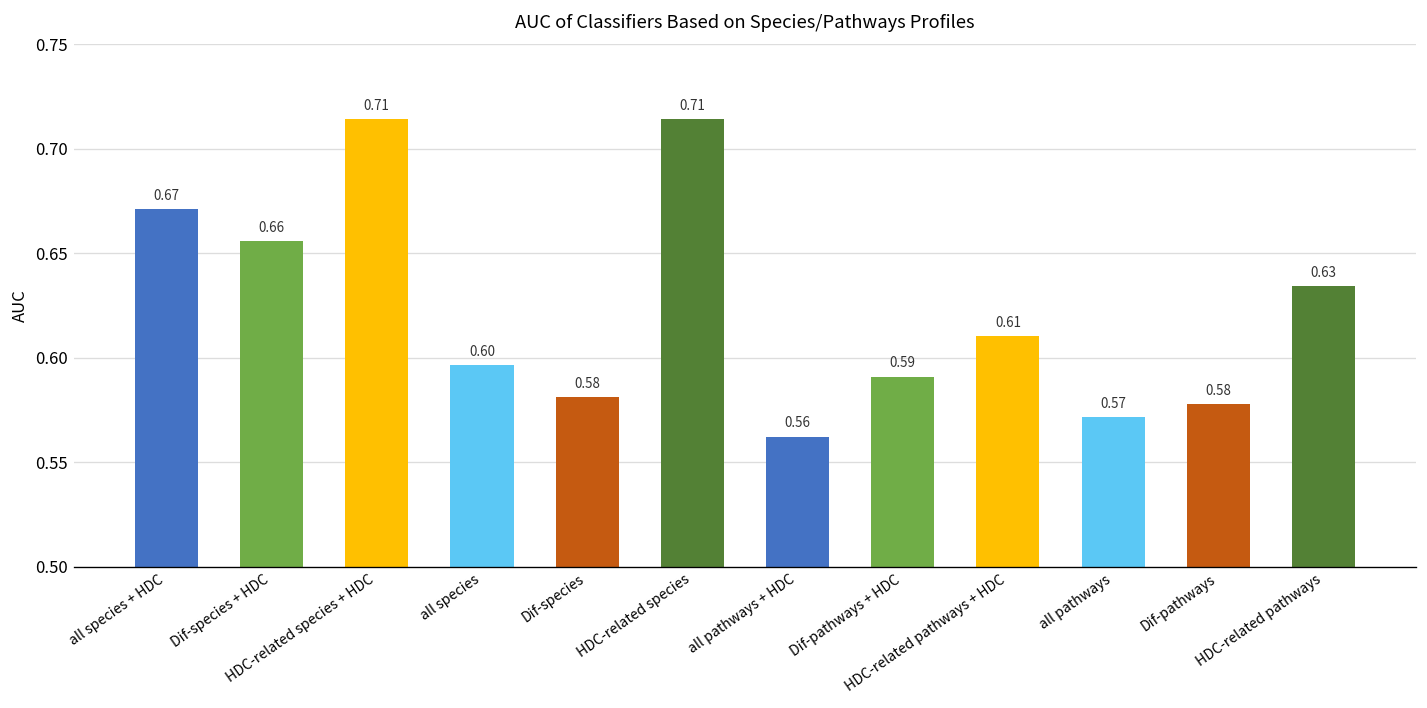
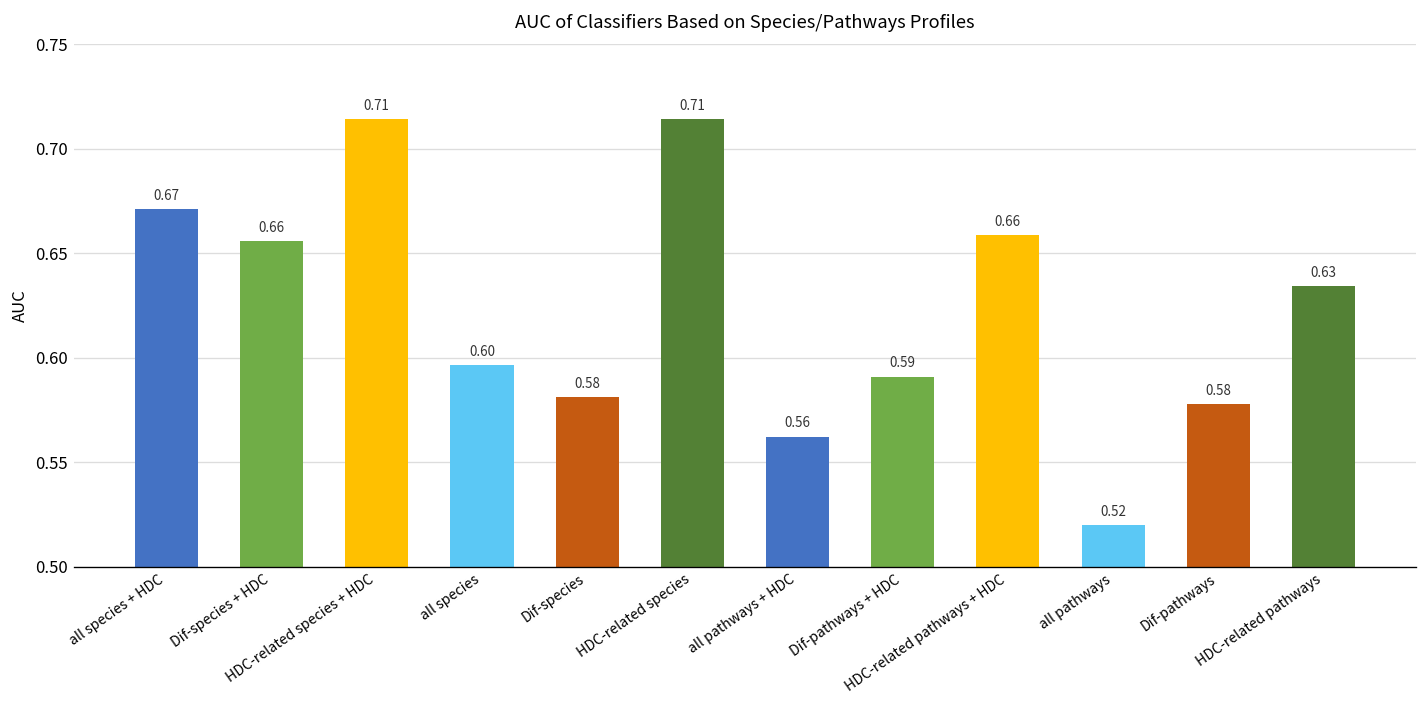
HDC-related pathways + HDC: 0.61 -> 0.66
all pathways: 0.57 -> 0.52
